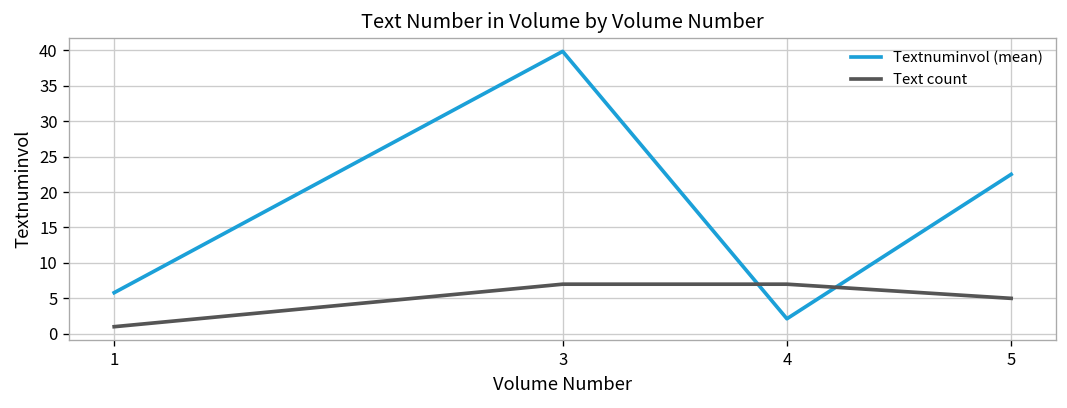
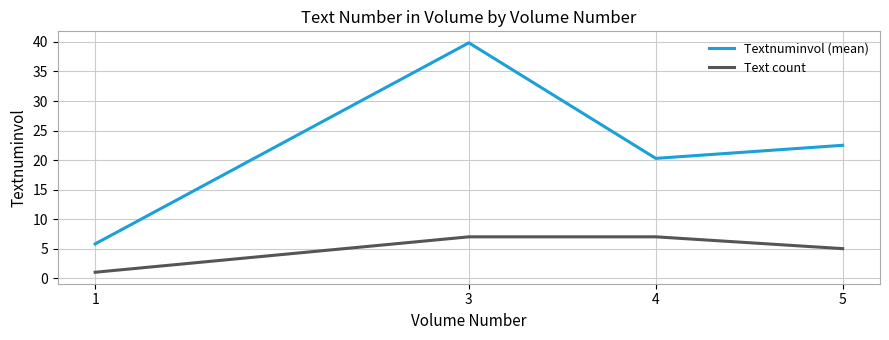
Textnuminvol (mean), 4: 2 -> 20
